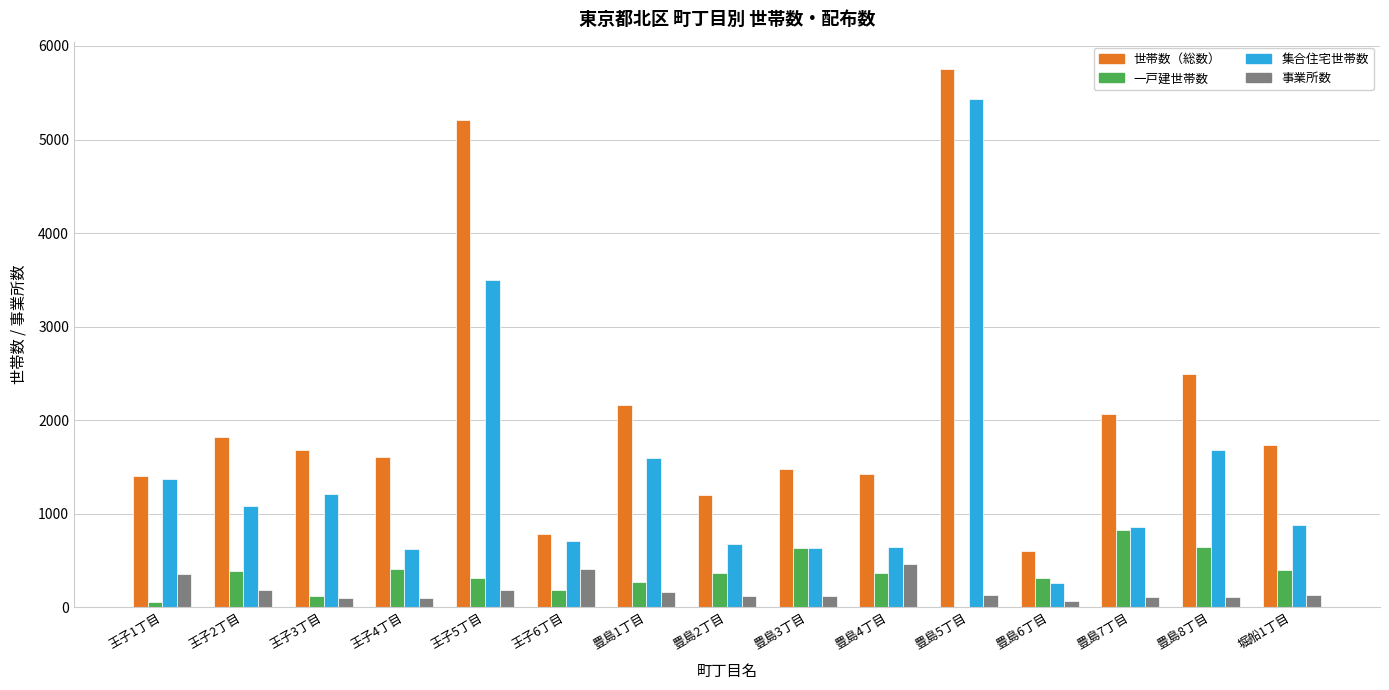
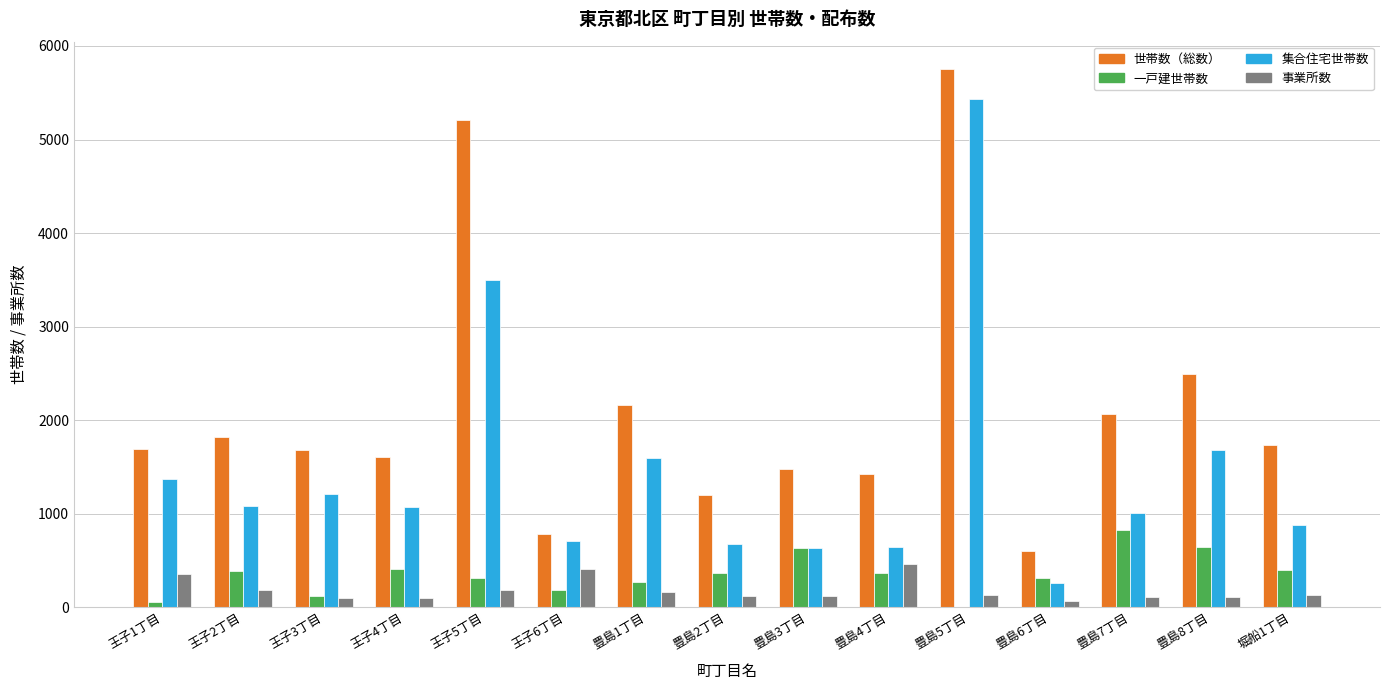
世帯数（総数）, 王子1丁目: 1400 -> 1700
集合住宅世帯数, 王子4丁目: 600 -> 1100
集合住宅世帯数, 豊島7丁目: 900 -> 1000
